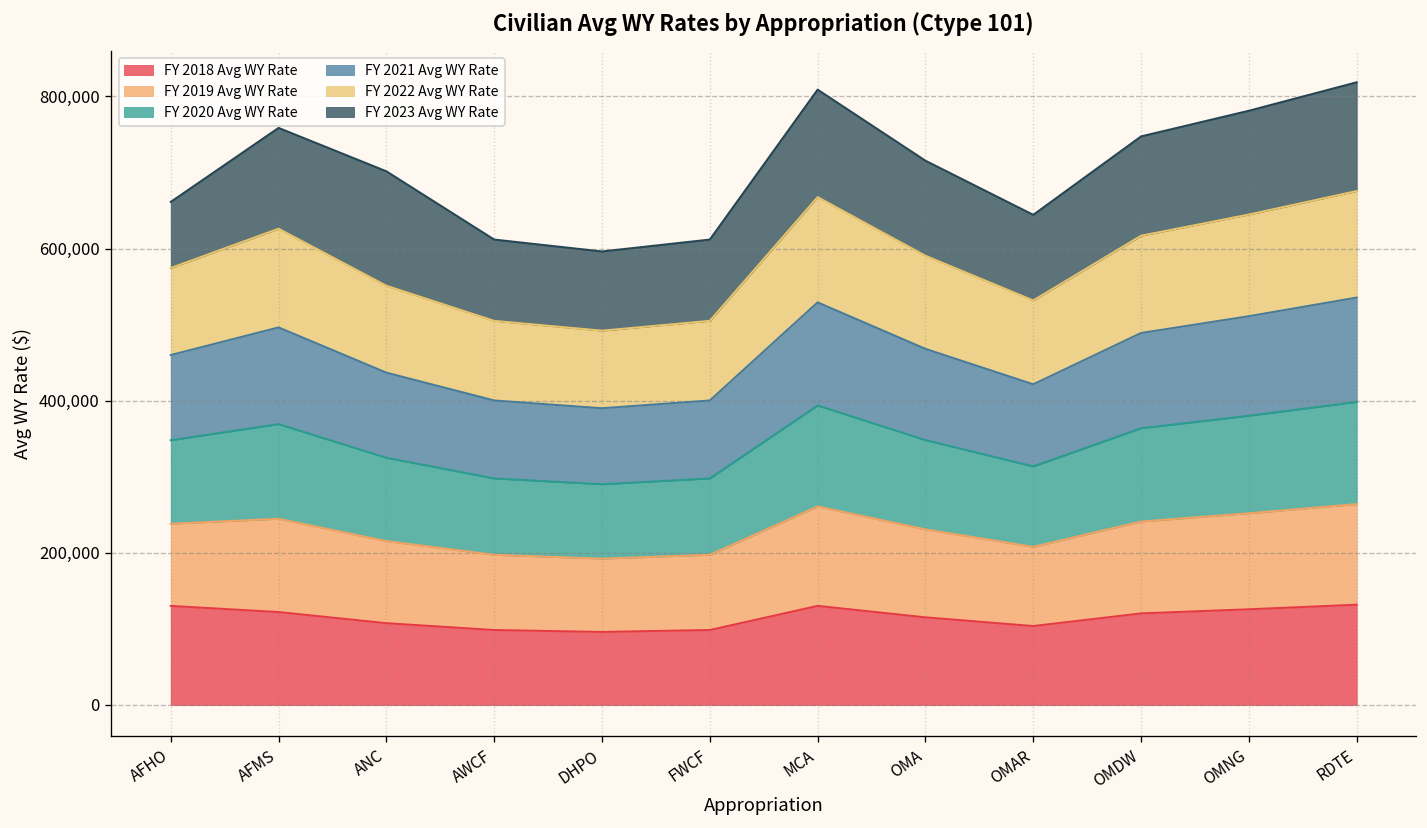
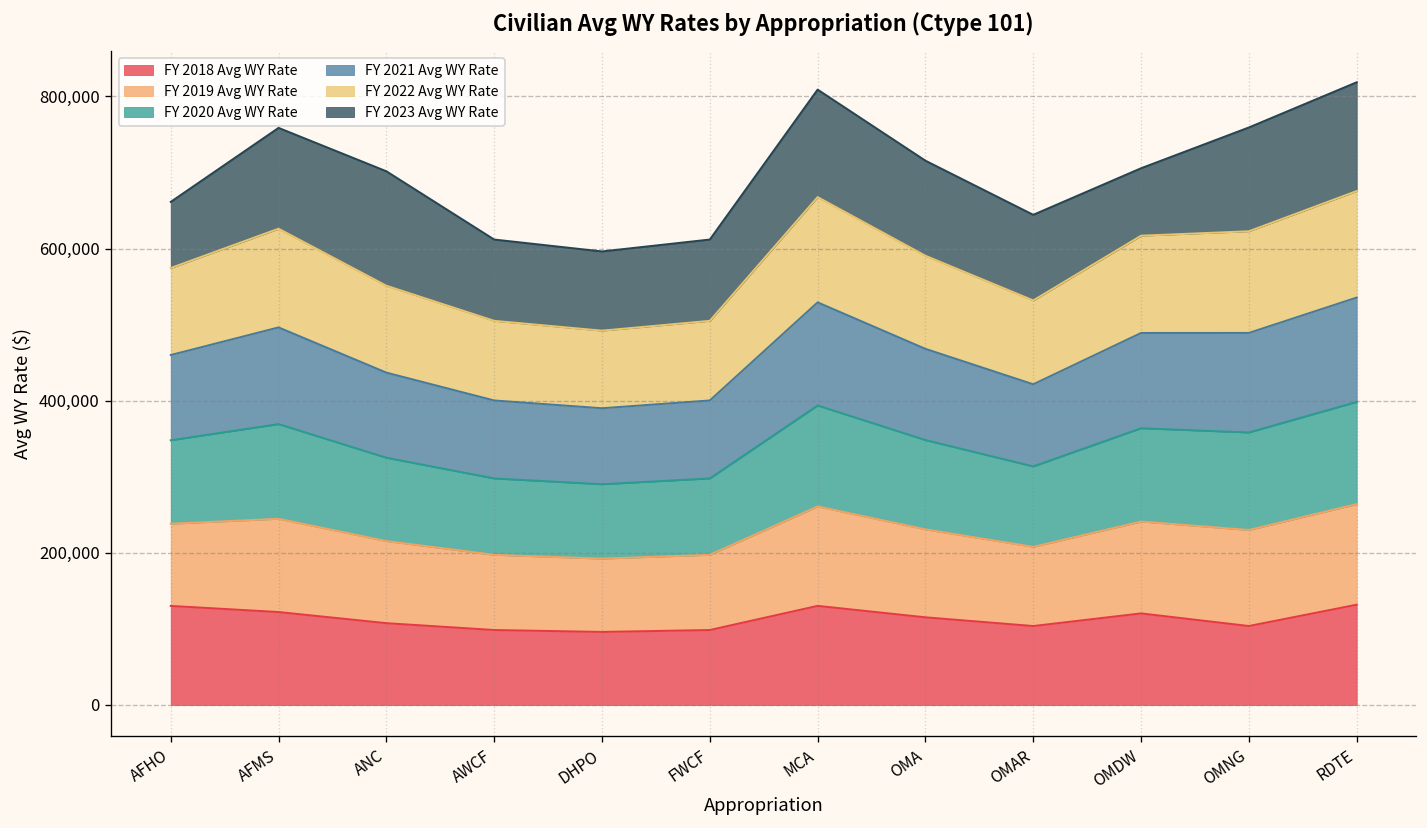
FY 2023 Avg WY Rate, OMDW: 130,000 -> 90,000
FY 2018 Avg WY Rate, OMNG: 130,000 -> 100,000
